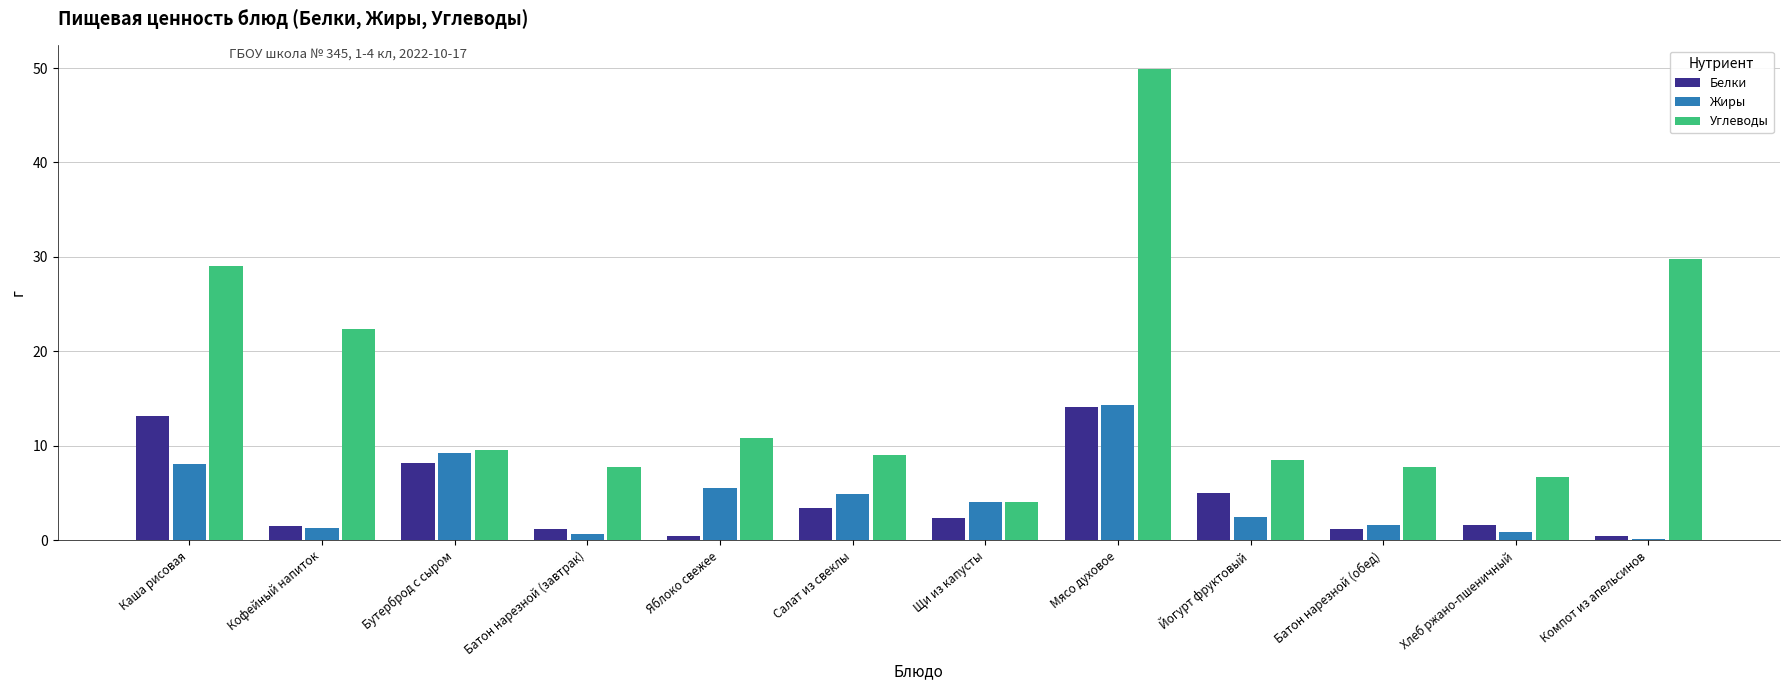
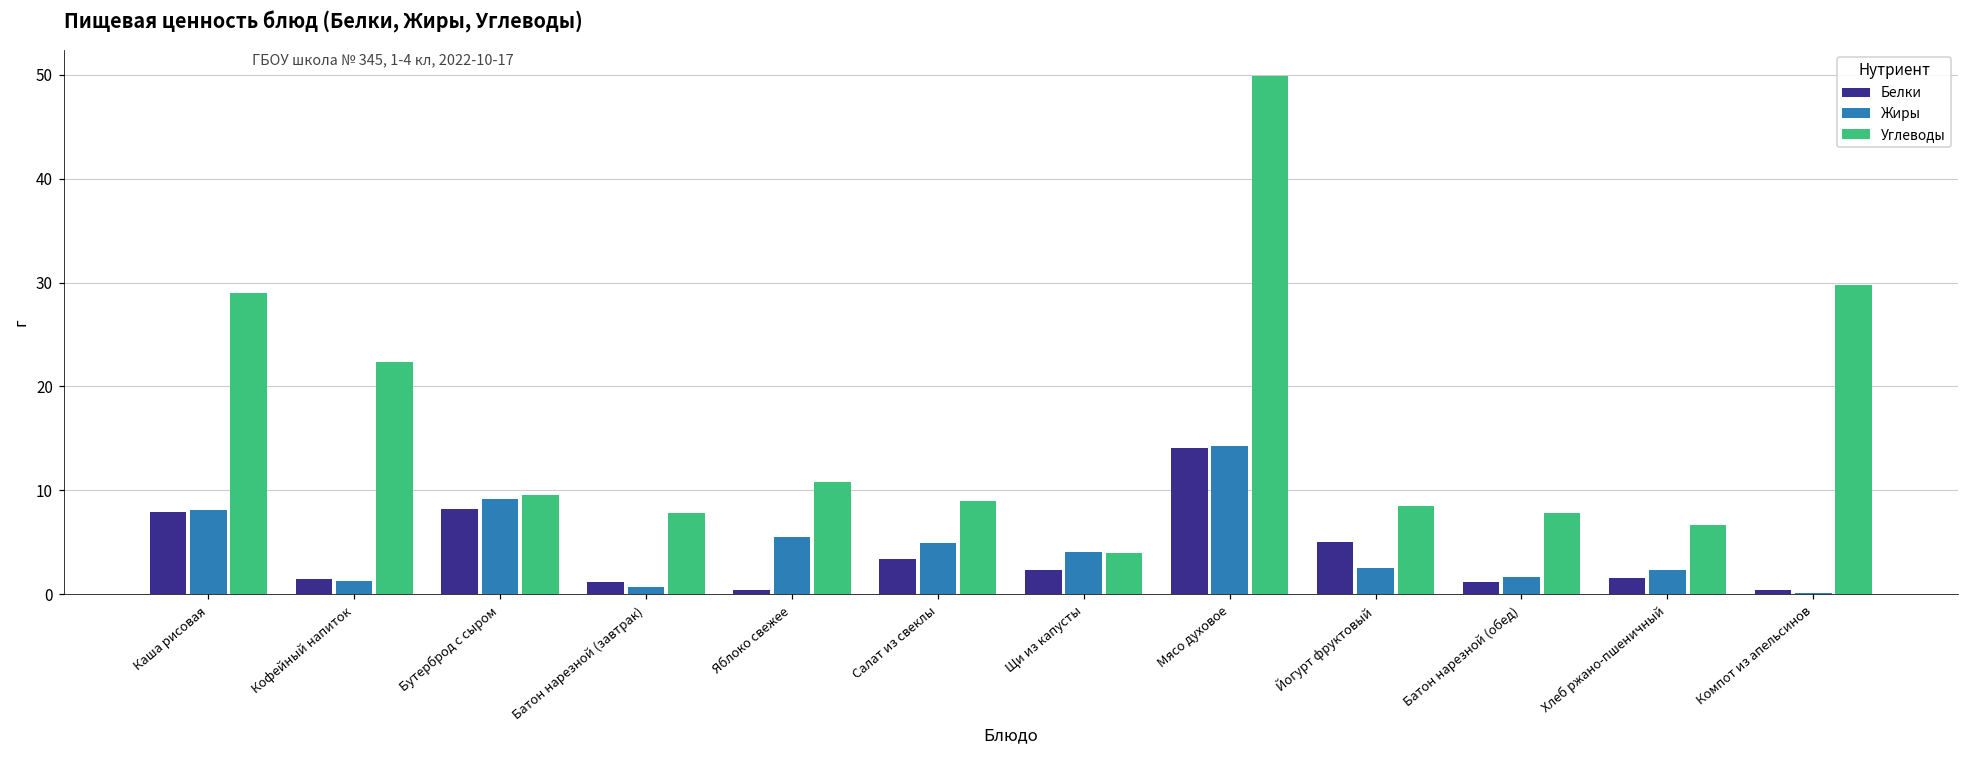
Белки, Каша рисовая: 13 -> 8
Жиры, Хлеб ржано-пшеничный: 1 -> 2
